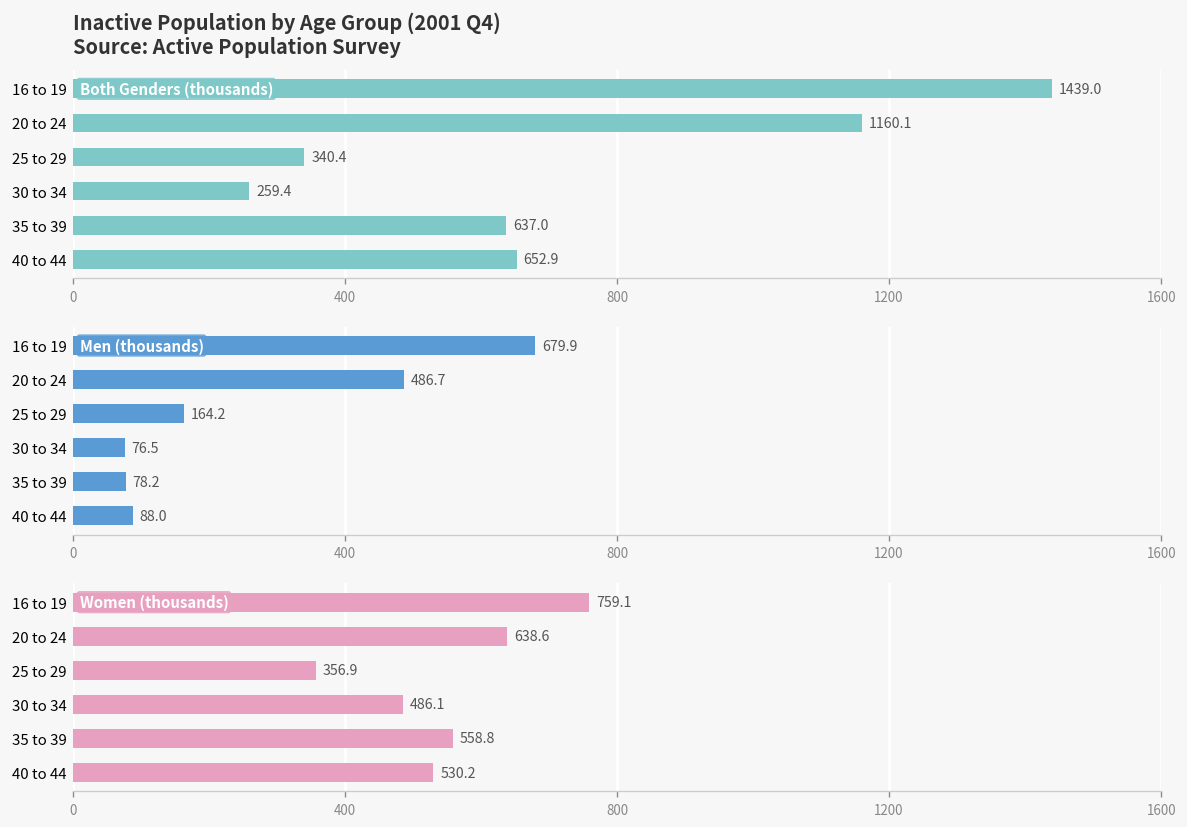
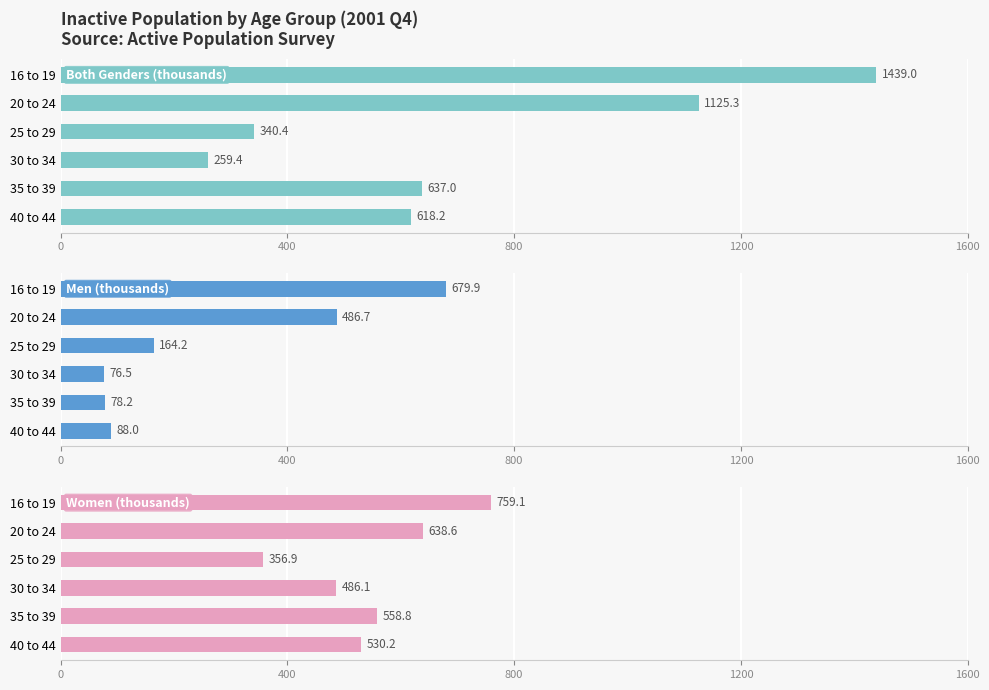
Inactive Population by Age Group (2001 Q4) Source: Active Population Survey, 20 to 24: 1160.1 -> 1125.3
Inactive Population by Age Group (2001 Q4) Source: Active Population Survey, 40 to 44: 652.9 -> 618.2
